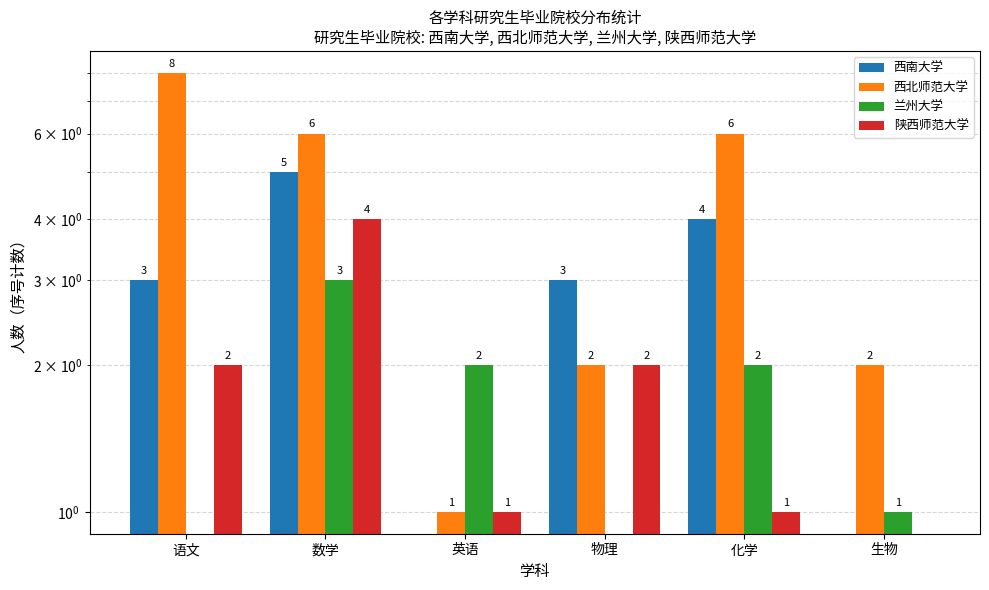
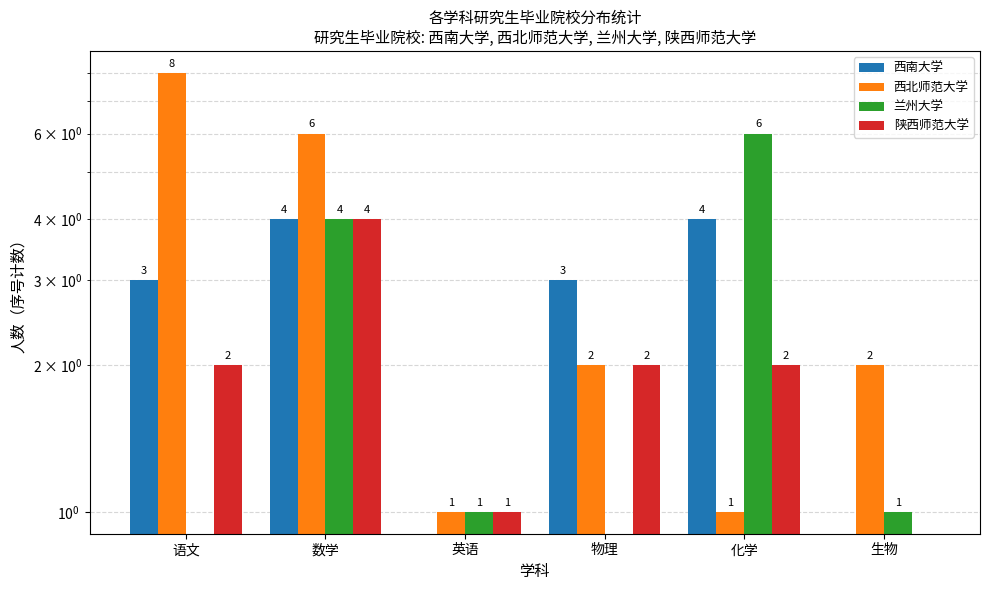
西南大学, 数学: 5 -> 4
兰州大学, 数学: 3 -> 4
兰州大学, 英语: 2 -> 1
西北师范大学, 化学: 6 -> 1
兰州大学, 化学: 2 -> 6
陕西师范大学, 化学: 1 -> 2
